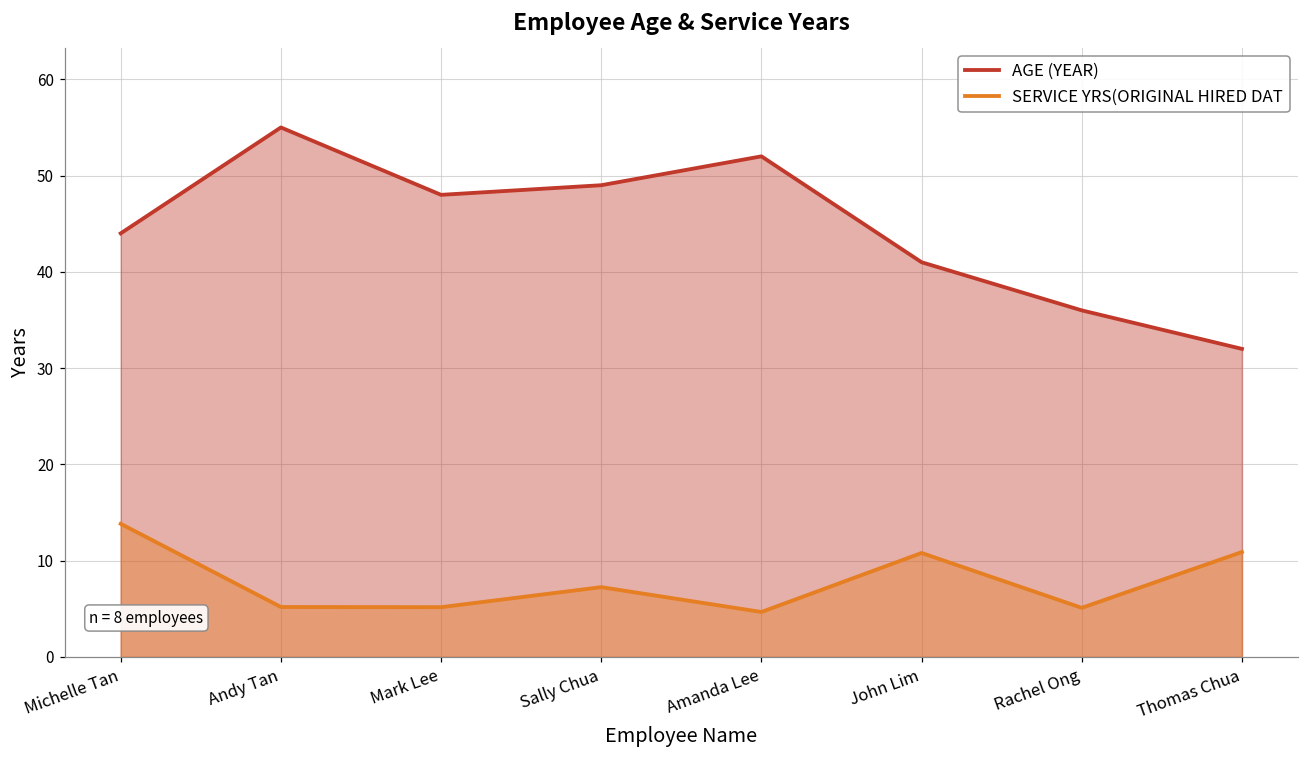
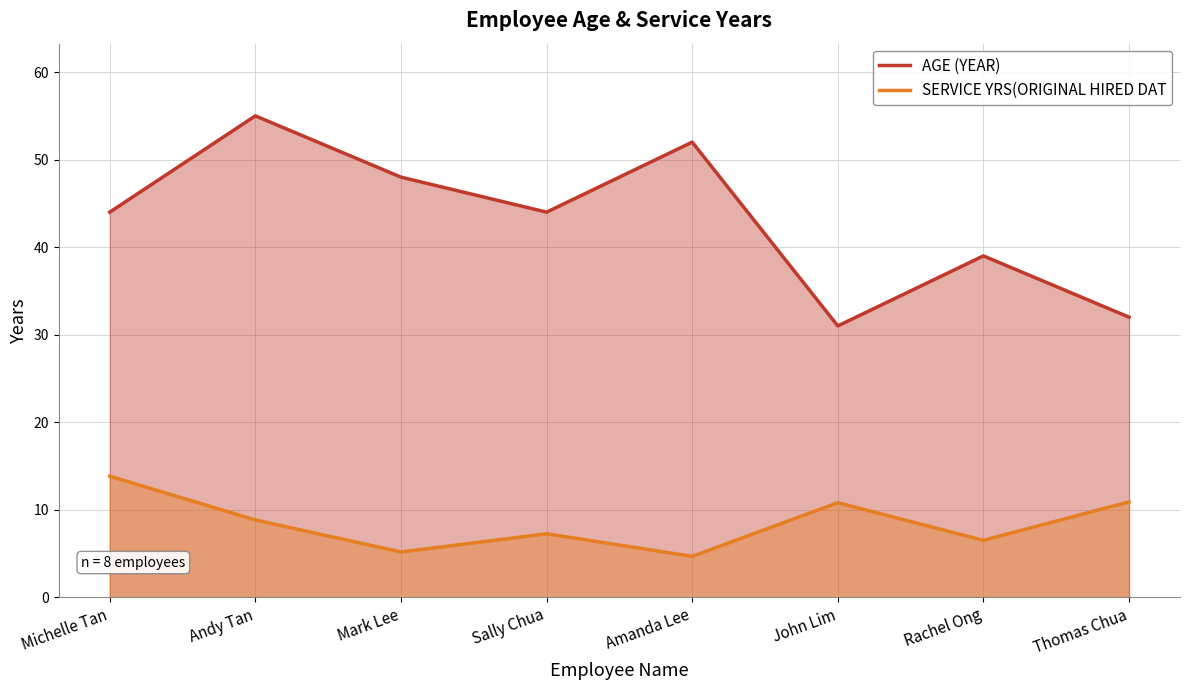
SERVICE YRS(ORIGINAL HIRED DAT, Andy Tan: 5 -> 9
AGE (YEAR), Sally Chua: 49 -> 44
AGE (YEAR), John Lim: 41 -> 31
AGE (YEAR), Rachel Ong: 36 -> 39
SERVICE YRS(ORIGINAL HIRED DAT, Rachel Ong: 5 -> 7
